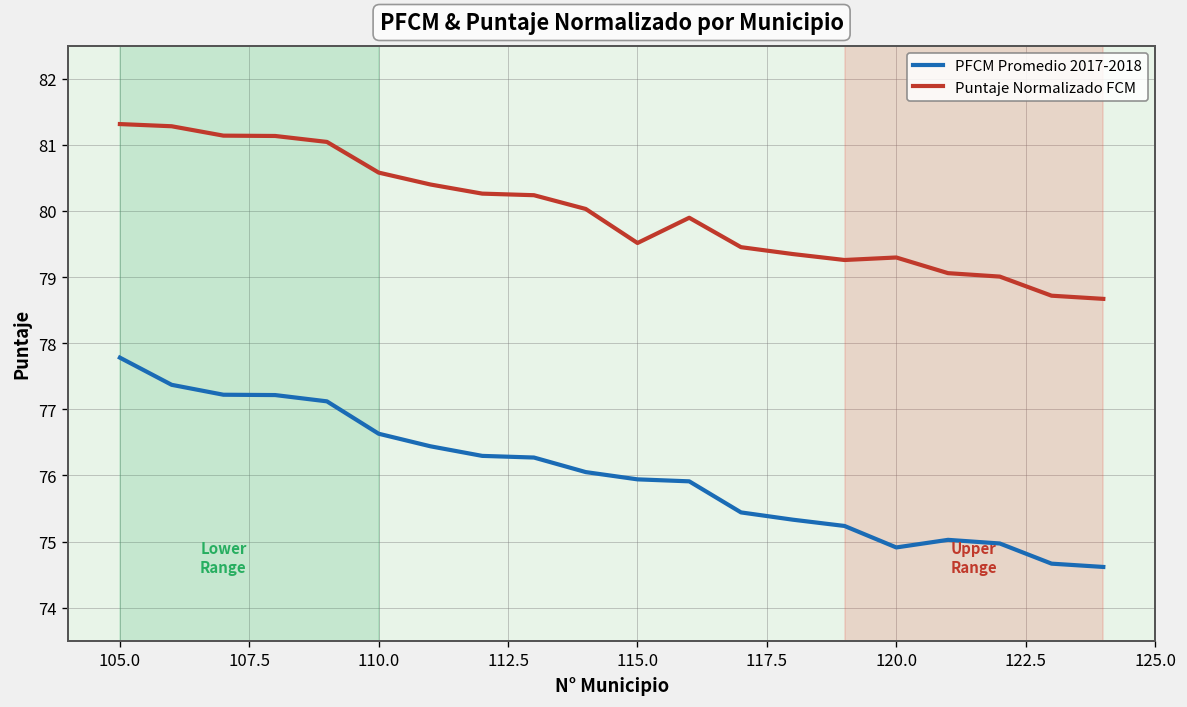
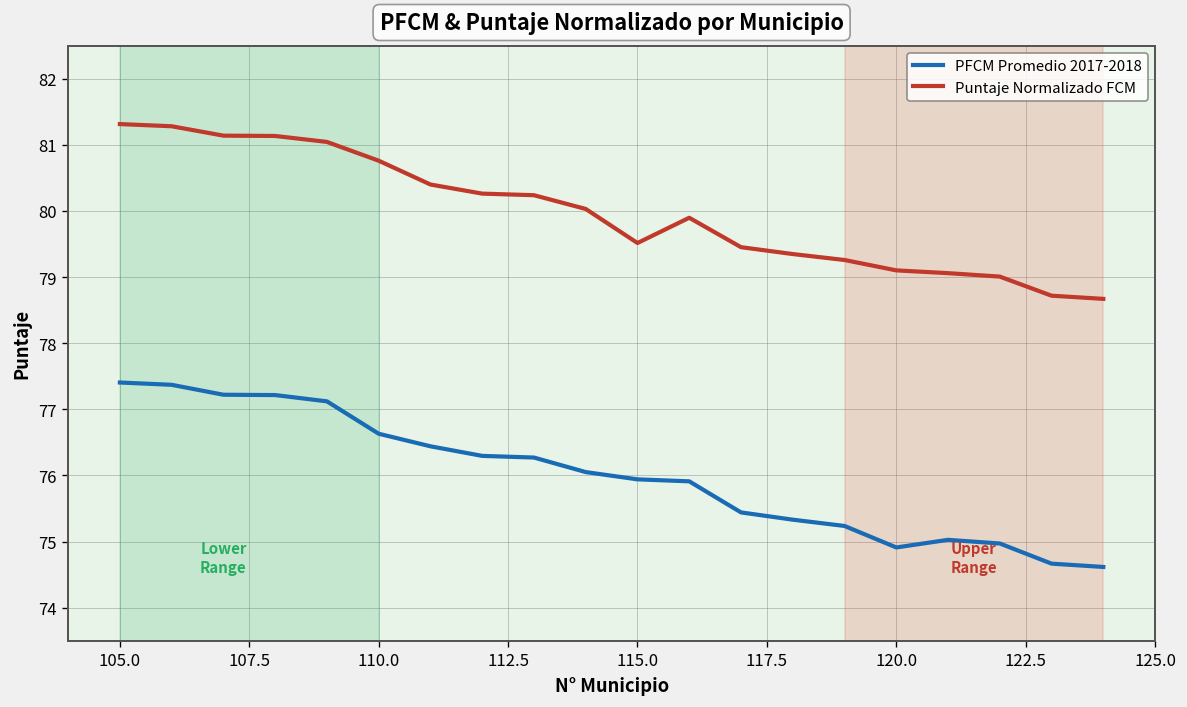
PFCM Promedio 2017-2018, 105.0: 77.8 -> 77.4
Puntaje Normalizado FCM, 110.0: 80.6 -> 80.8
Puntaje Normalizado FCM, 120.0: 79.3 -> 79.1
